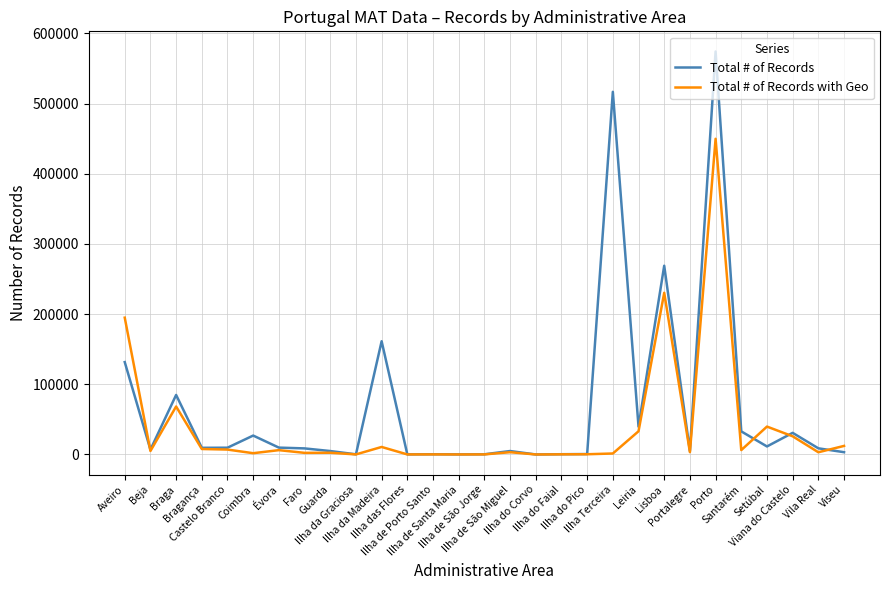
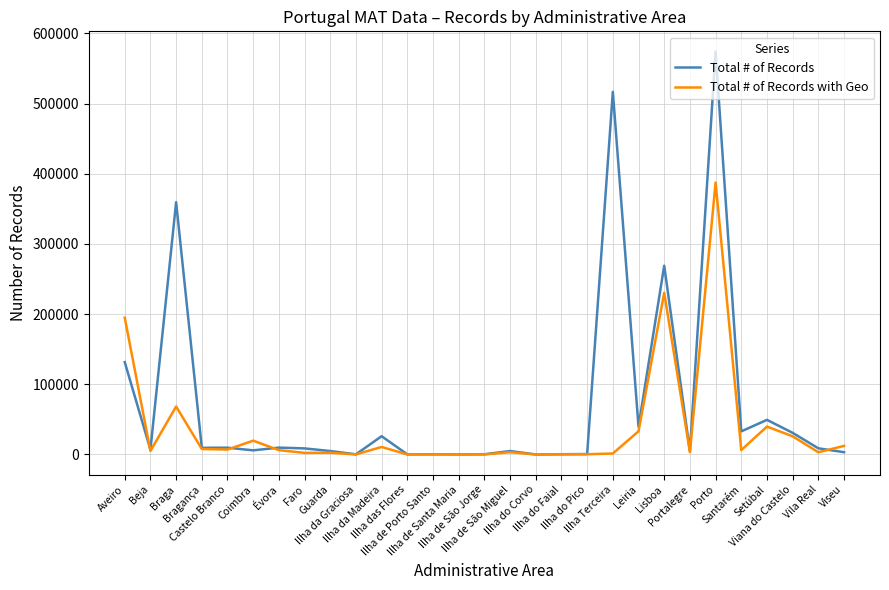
Total # of Records, Braga: 80000 -> 360000
Total # of Records, Coimbra: 30000 -> 10000
Total # of Records with Geo, Coimbra: 0 -> 20000
Total # of Records, Ilha da Madeira: 160000 -> 30000
Total # of Records with Geo, Porto: 450000 -> 390000
Total # of Records, Setúbal: 10000 -> 50000
